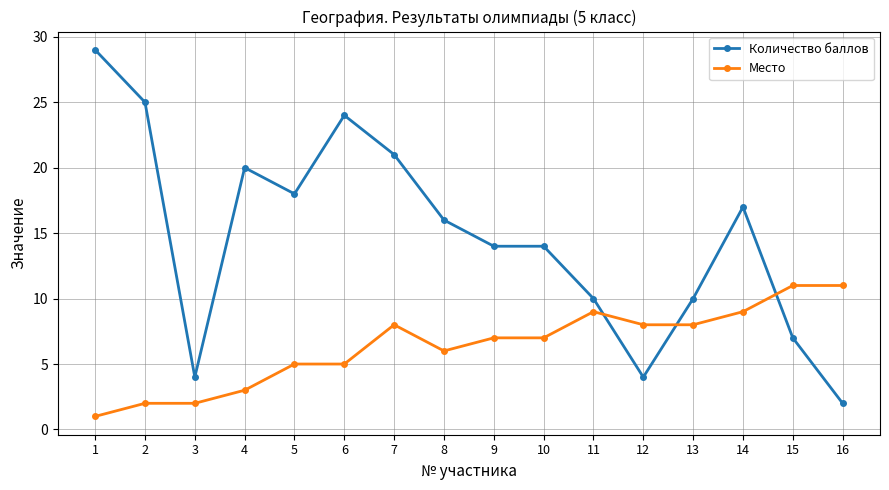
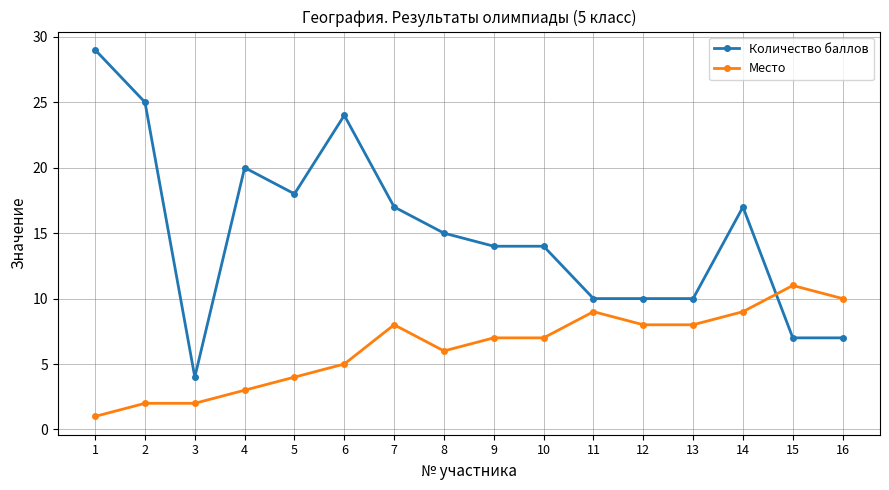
Место, 5: 5 -> 4
Количество баллов, 7: 21 -> 17
Количество баллов, 8: 16 -> 15
Количество баллов, 12: 4 -> 10
Количество баллов, 16: 2 -> 7
Место, 16: 11 -> 10
